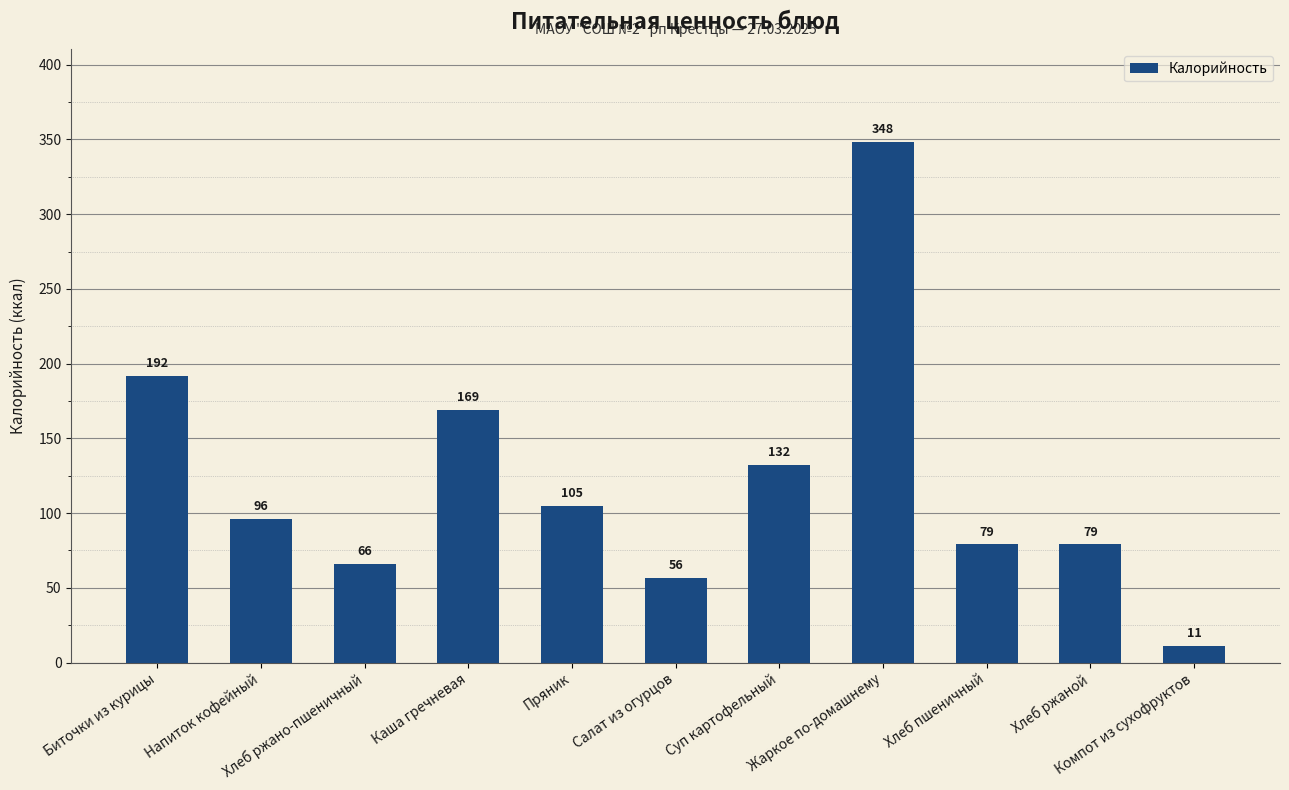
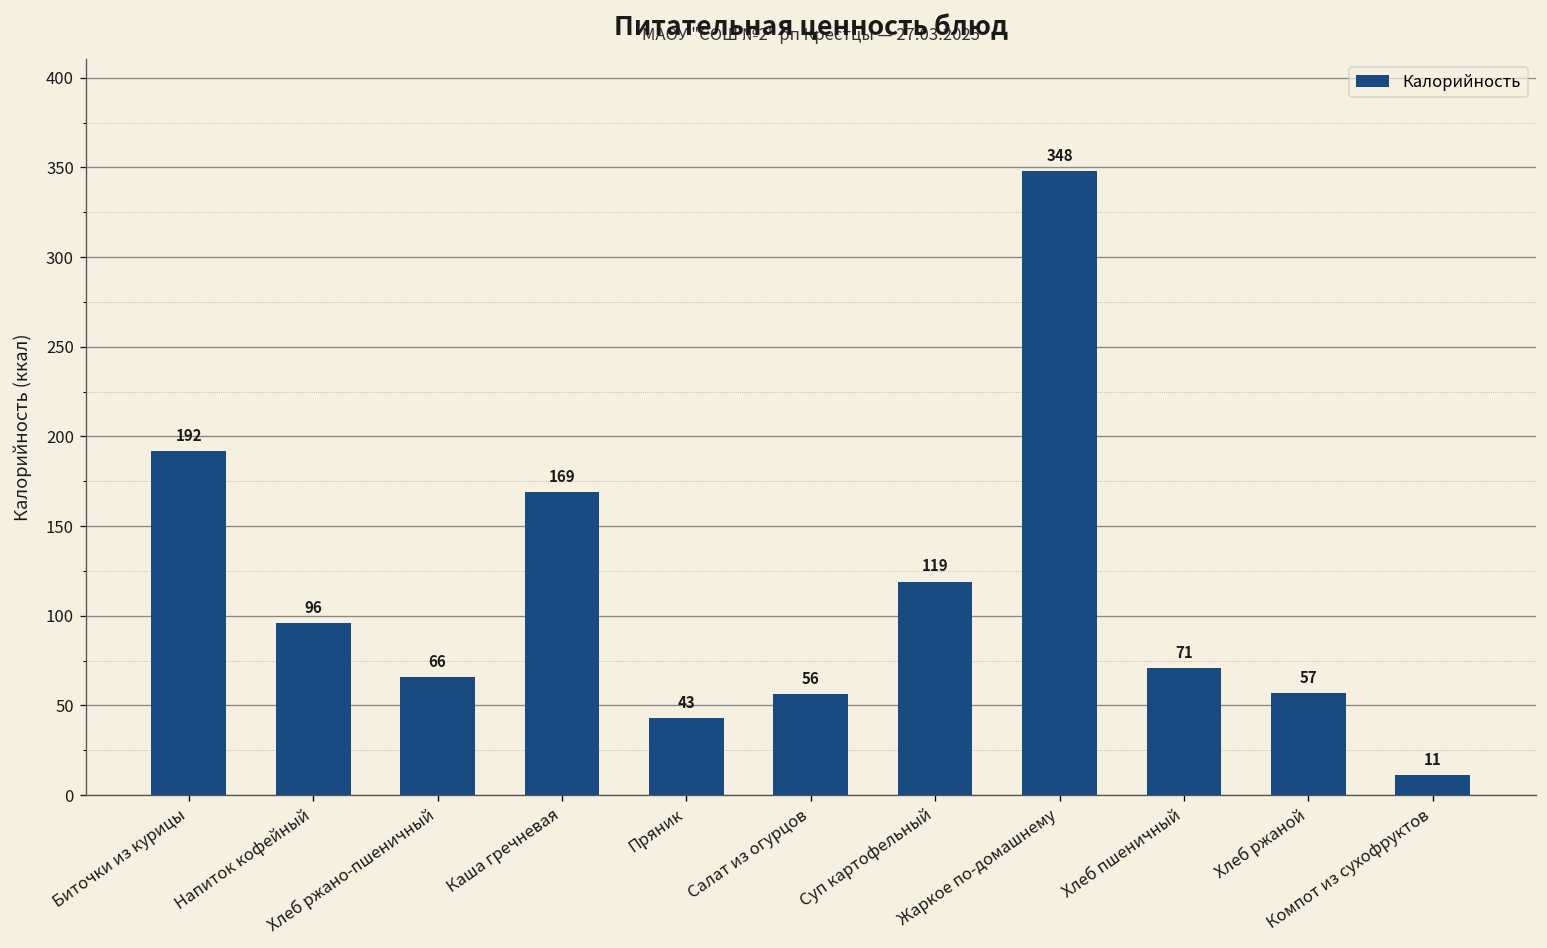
Пряник: 105 -> 43
Суп картофельный: 132 -> 119
Хлеб пшеничный: 79 -> 71
Хлеб ржаной: 79 -> 57
